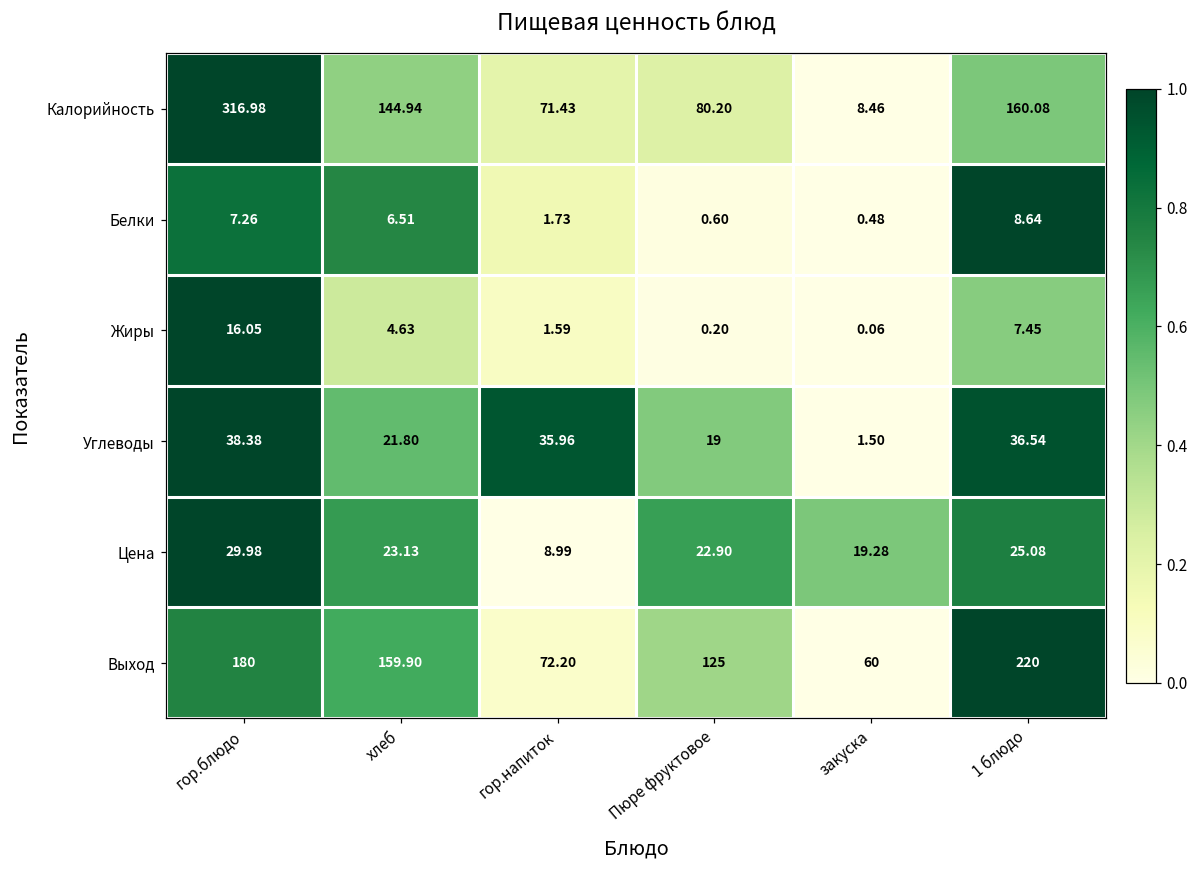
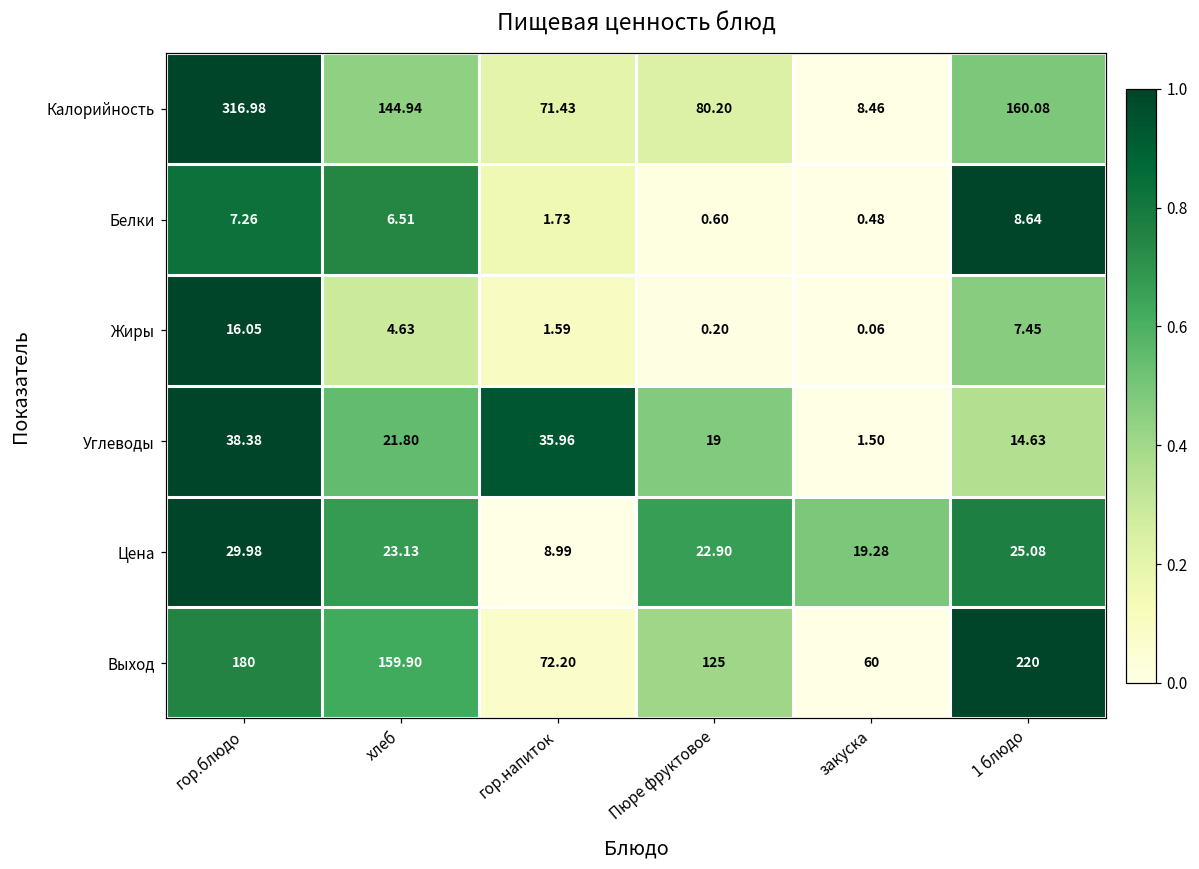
Углеводы, 1 блюдо: 36.54 -> 14.63
